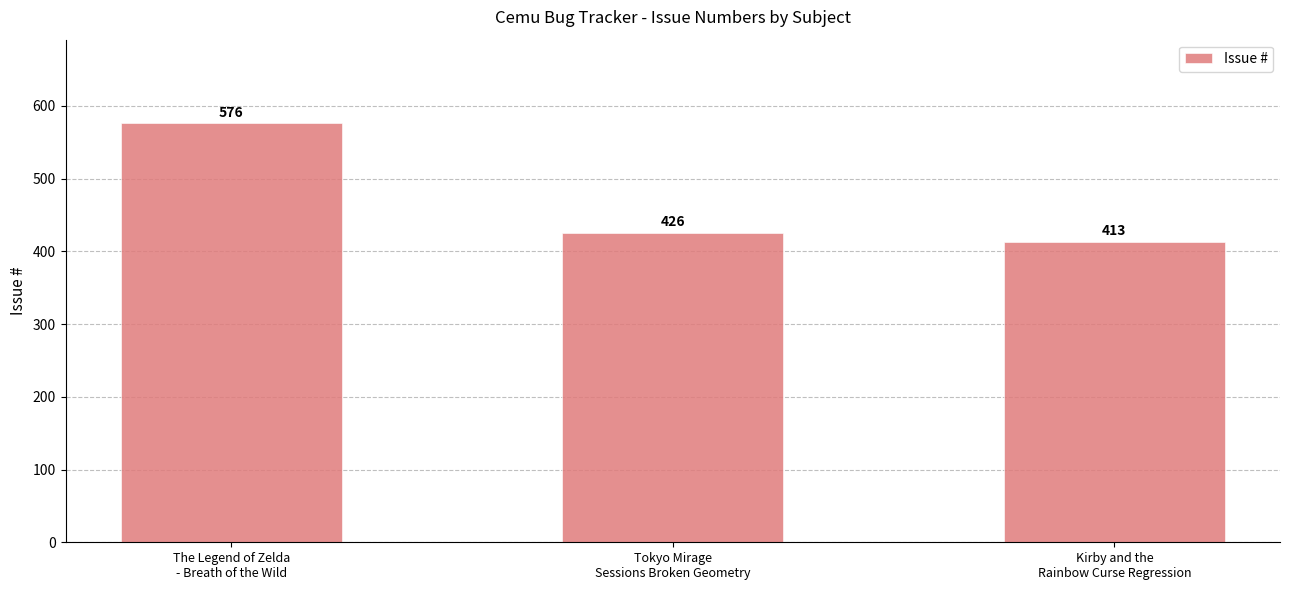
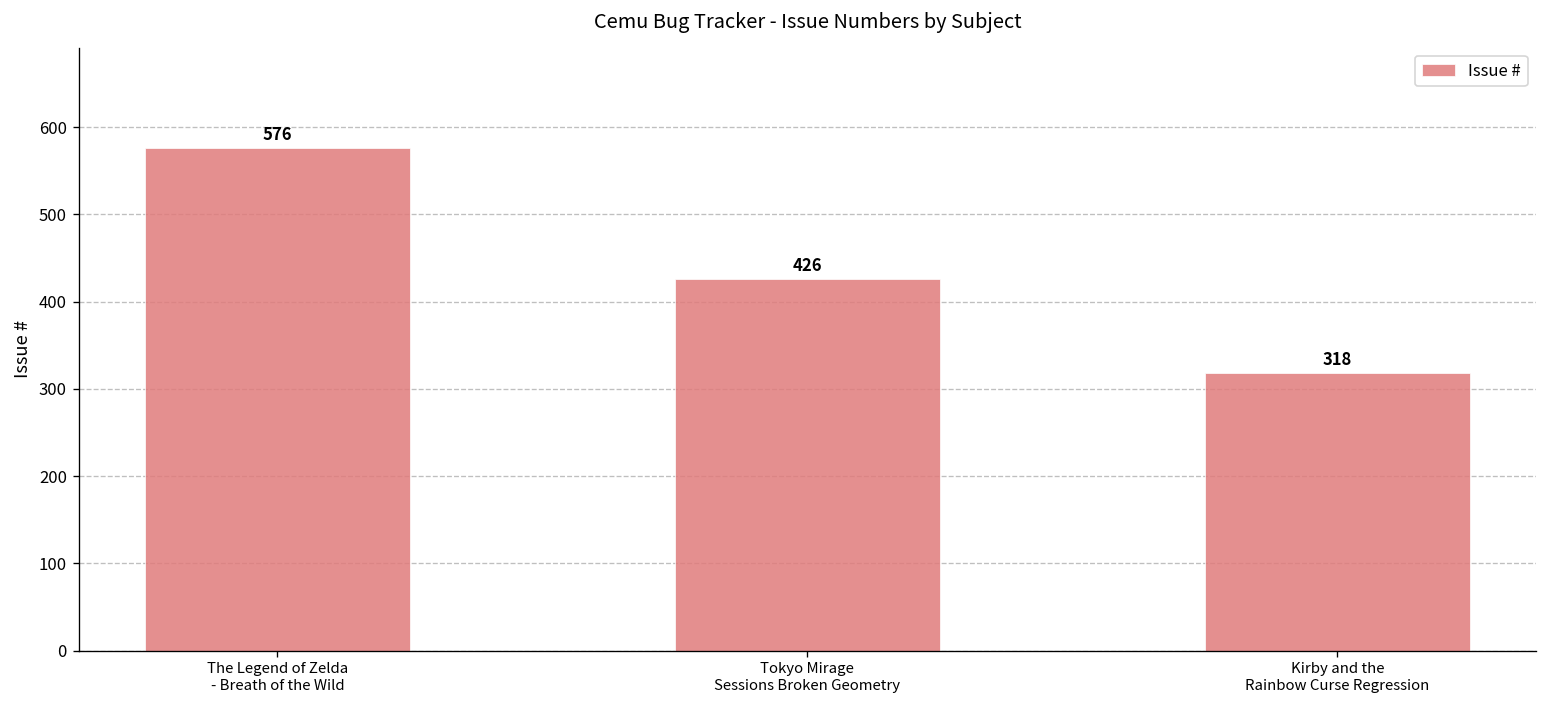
Kirby and the Rainbow Curse Regression: 413 -> 318
